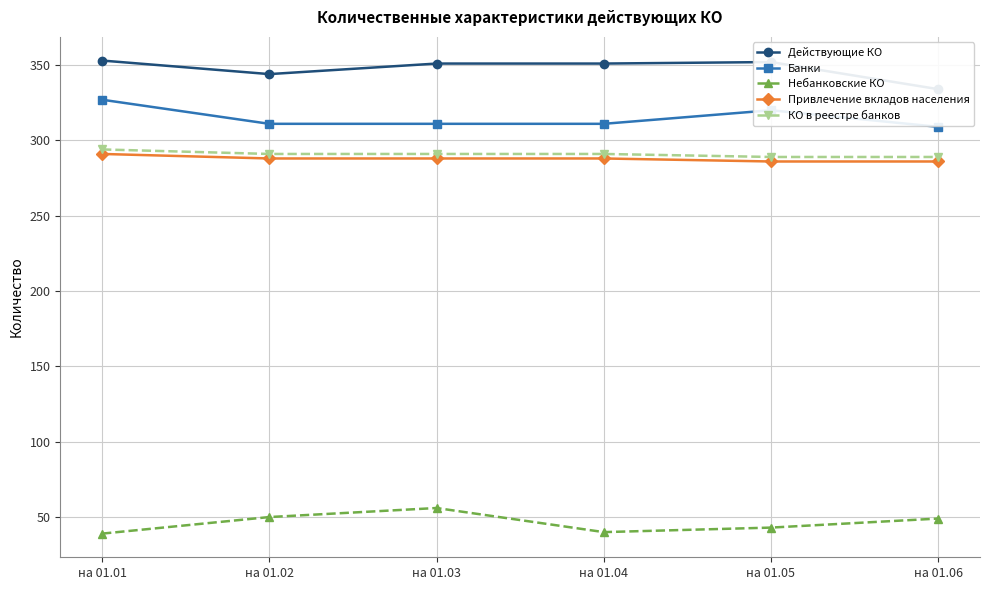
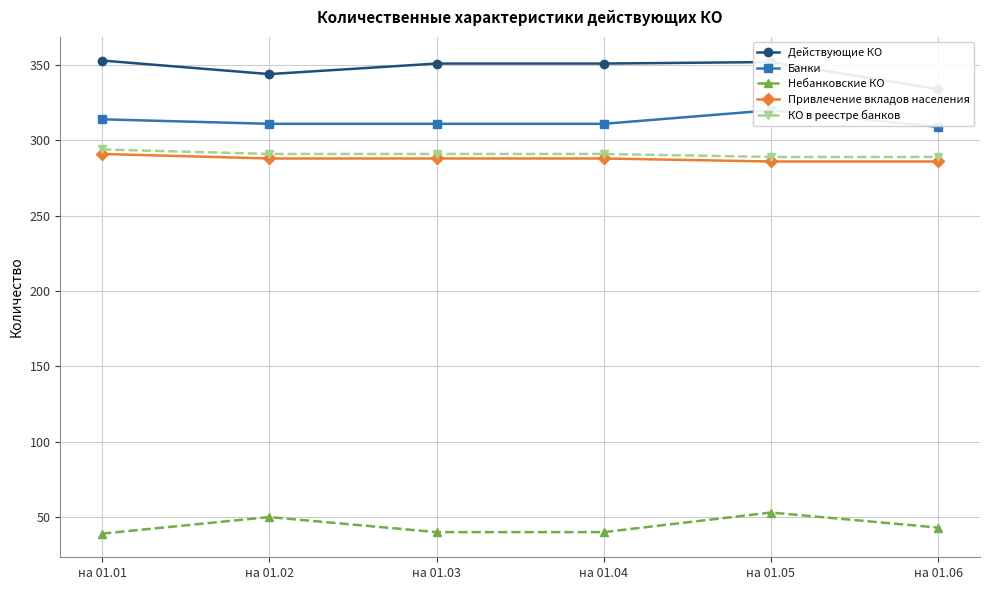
Банки, на 01.01: 327 -> 314
Небанковские КО, на 01.03: 56 -> 40
Небанковские КО, на 01.05: 43 -> 53
Небанковские КО, на 01.06: 49 -> 43
